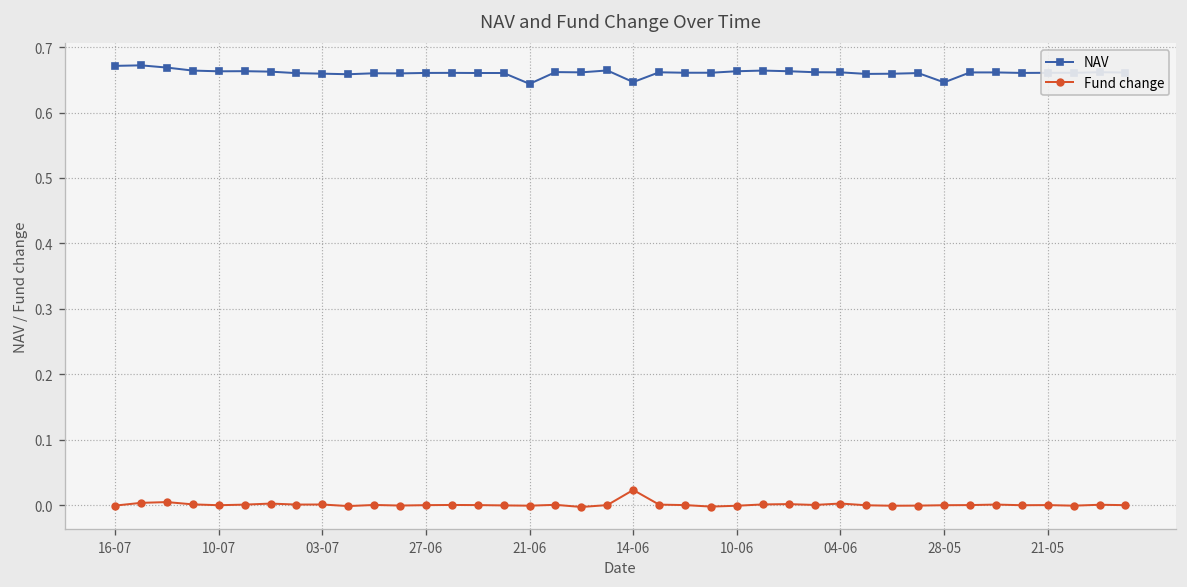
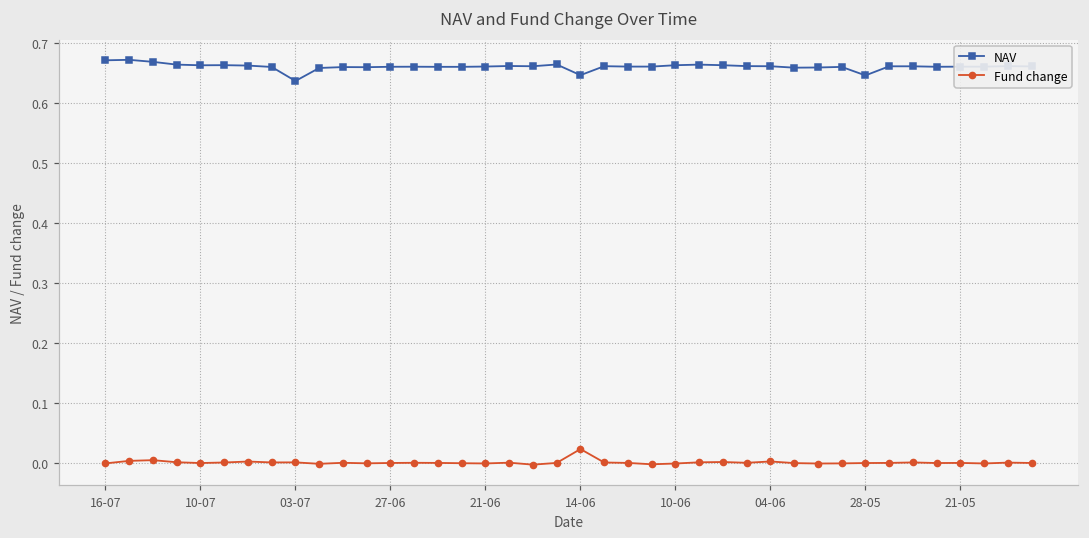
NAV, 03-07: 0.66 -> 0.64
NAV, 21-06: 0.64 -> 0.66
